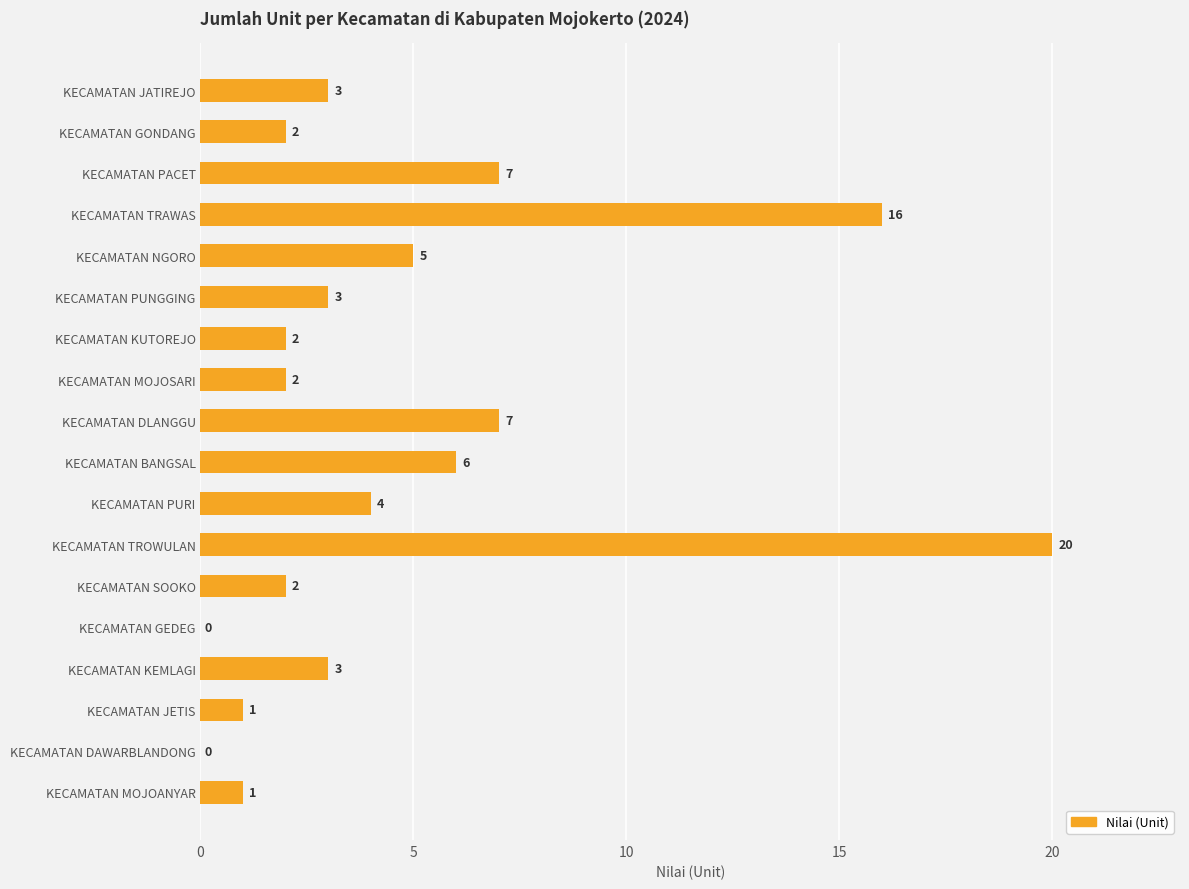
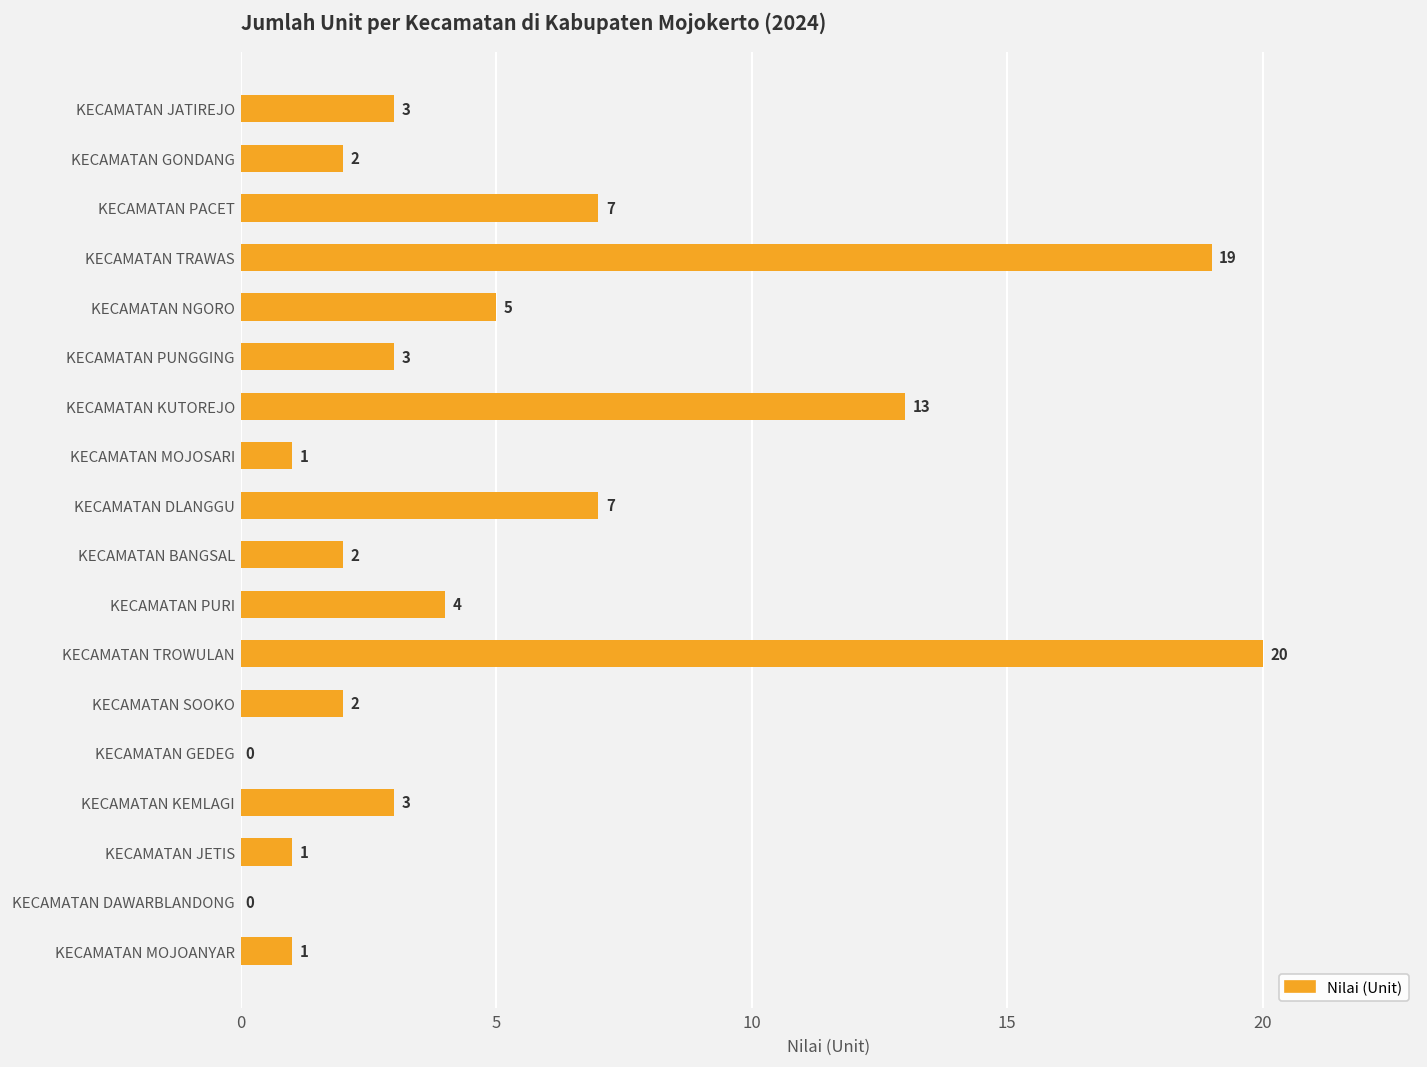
KECAMATAN TRAWAS: 16 -> 19
KECAMATAN KUTOREJO: 2 -> 13
KECAMATAN MOJOSARI: 2 -> 1
KECAMATAN BANGSAL: 6 -> 2
